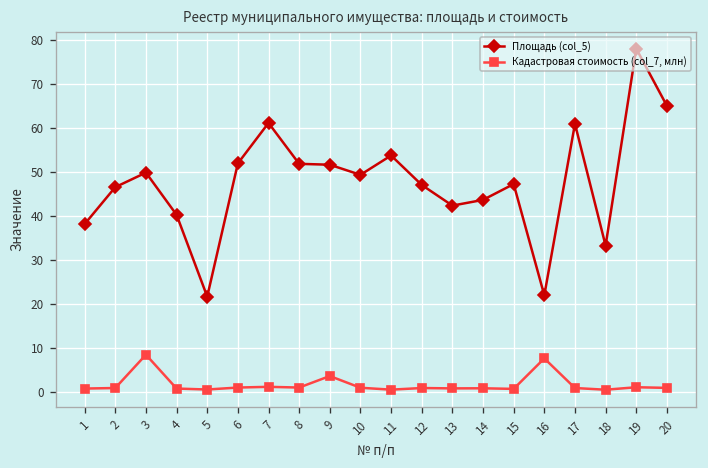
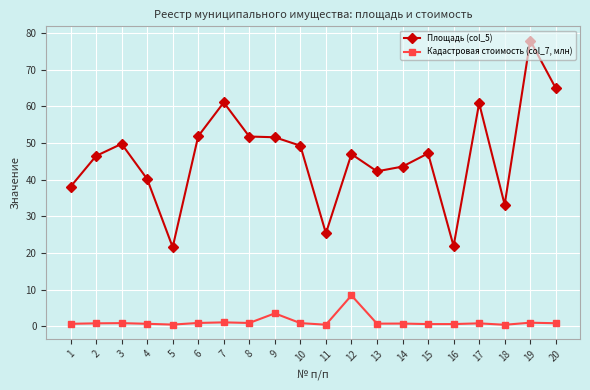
Кадастровая стоимость (col_7, млн), 3: 8 -> 1
Площадь (col_5), 11: 54 -> 25
Кадастровая стоимость (col_7, млн), 12: 1 -> 8
Кадастровая стоимость (col_7, млн), 16: 8 -> 1
